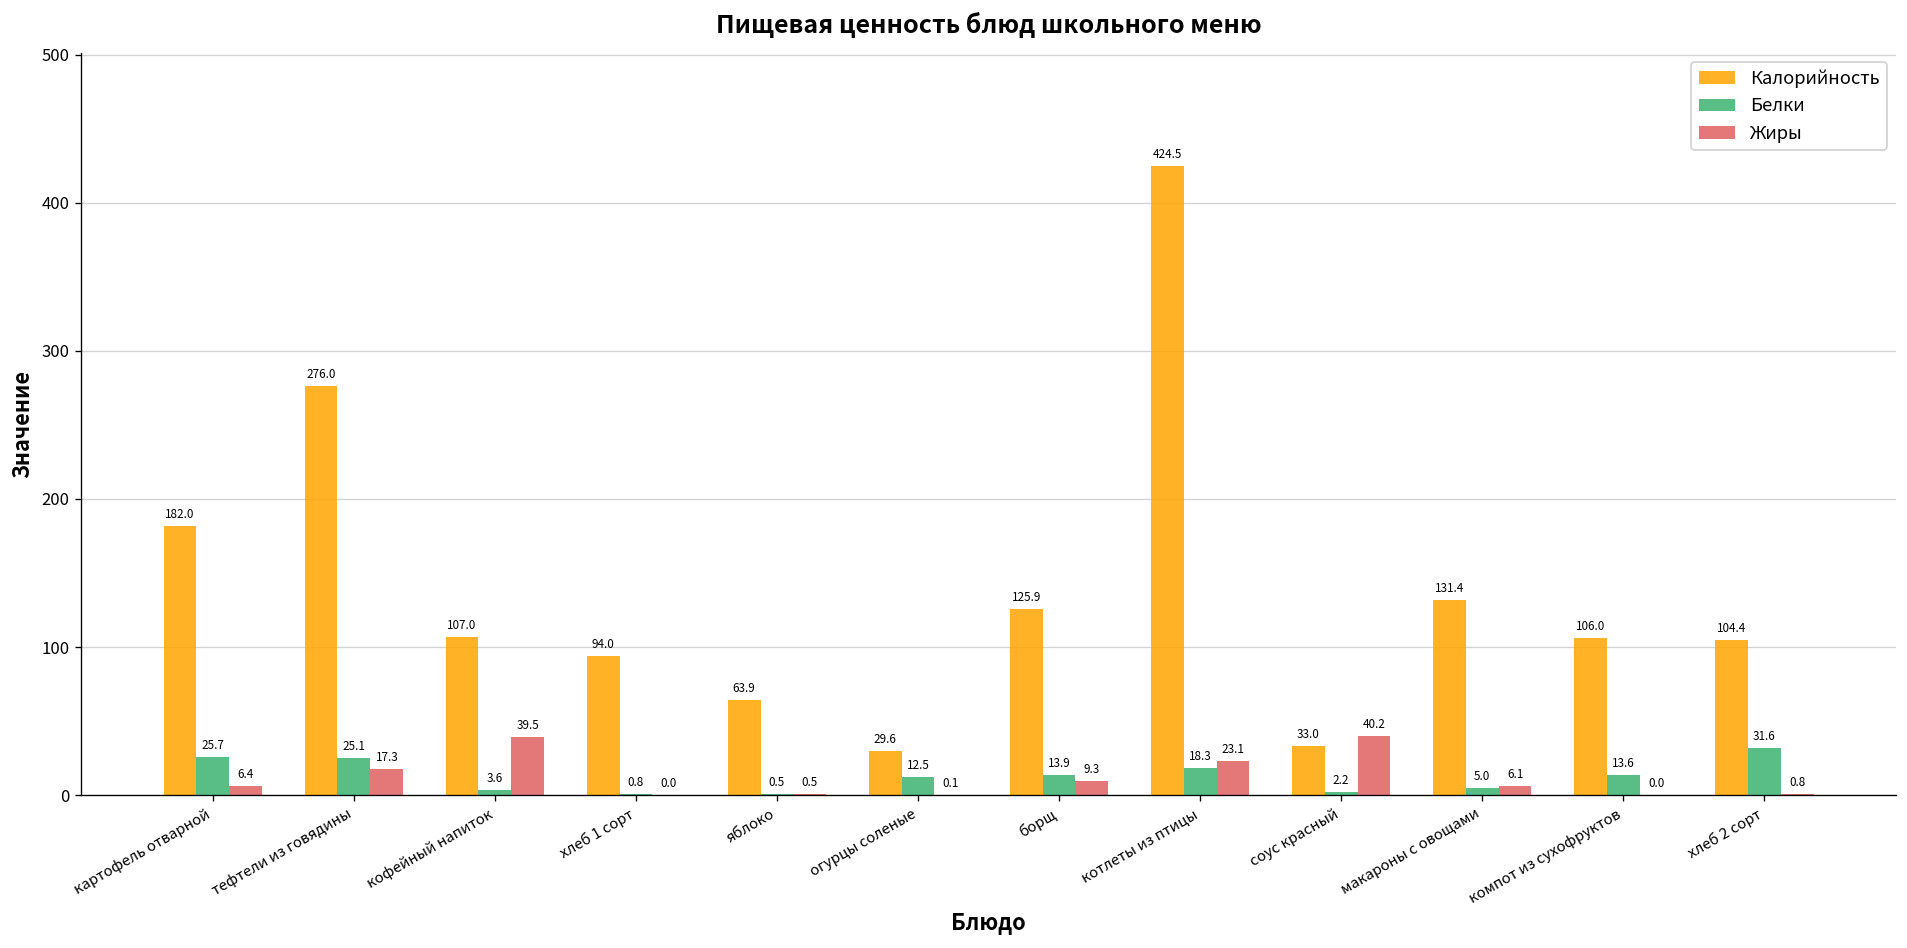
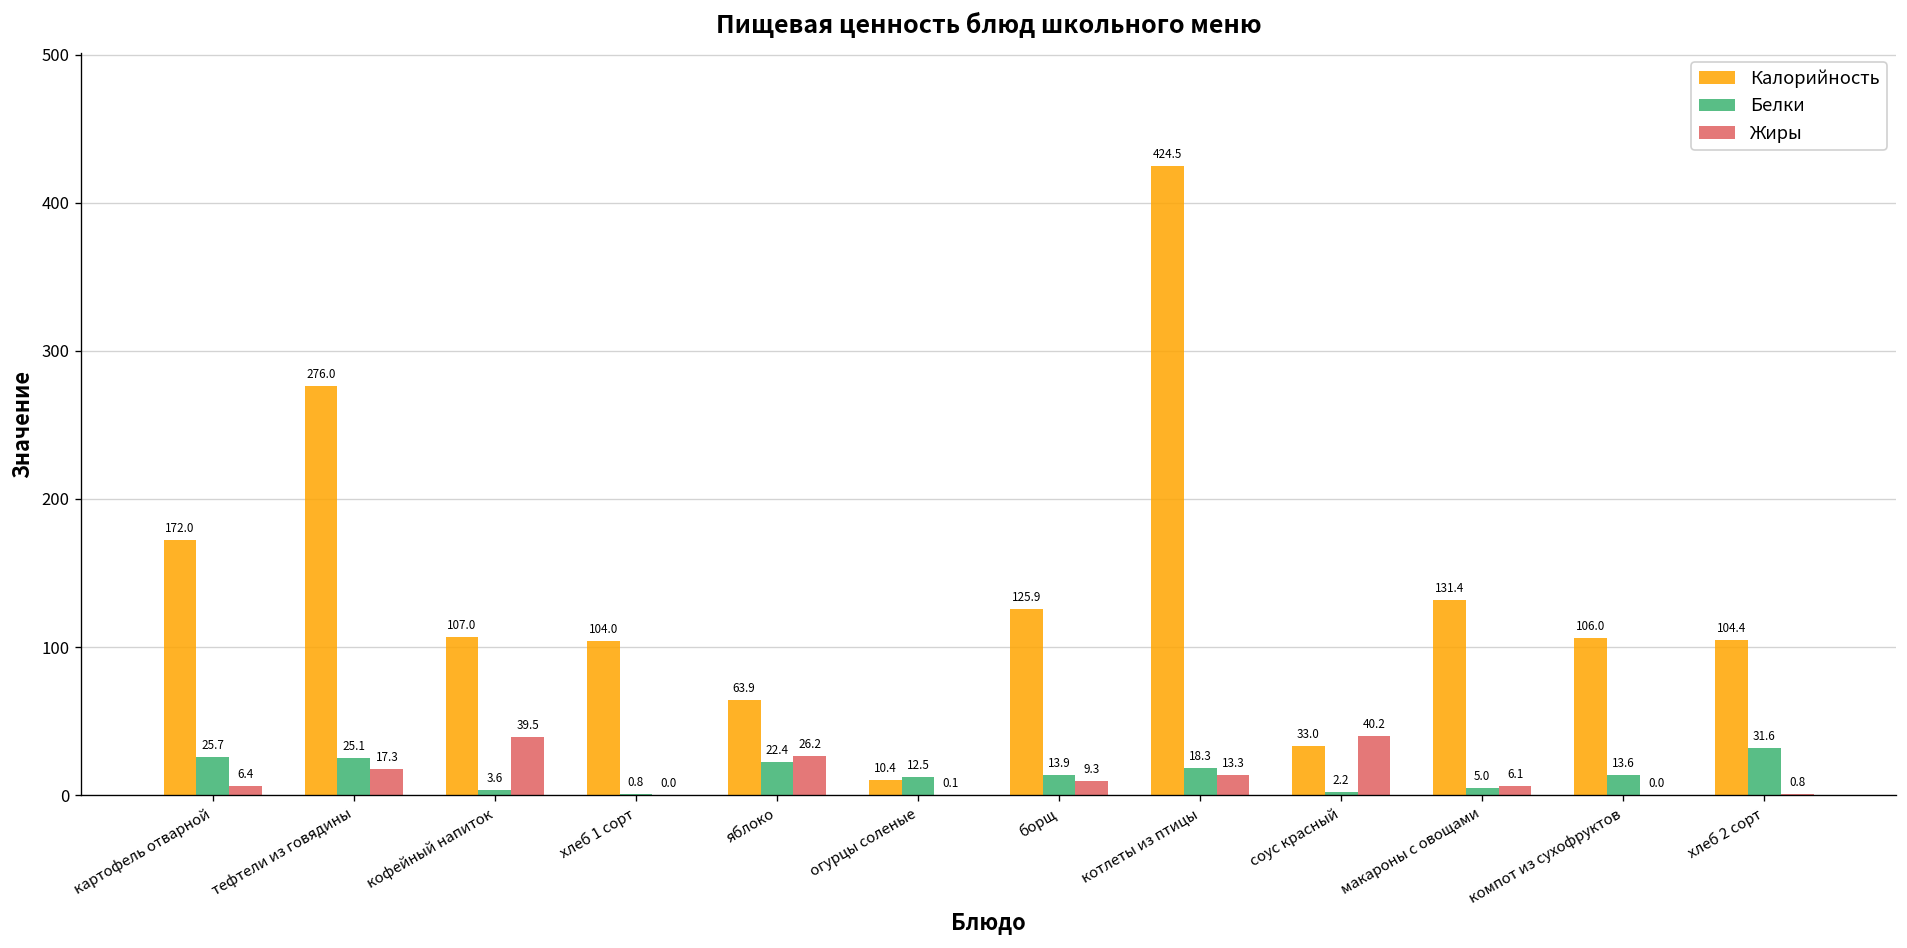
Калорийность, картофель отварной: 182.0 -> 172.0
Калорийность, хлеб 1 сорт: 94.0 -> 104.0
Белки, яблоко: 0.5 -> 22.4
Жиры, яблоко: 0.5 -> 26.2
Калорийность, огурцы соленые: 29.6 -> 10.4
Жиры, котлеты из птицы: 23.1 -> 13.3
